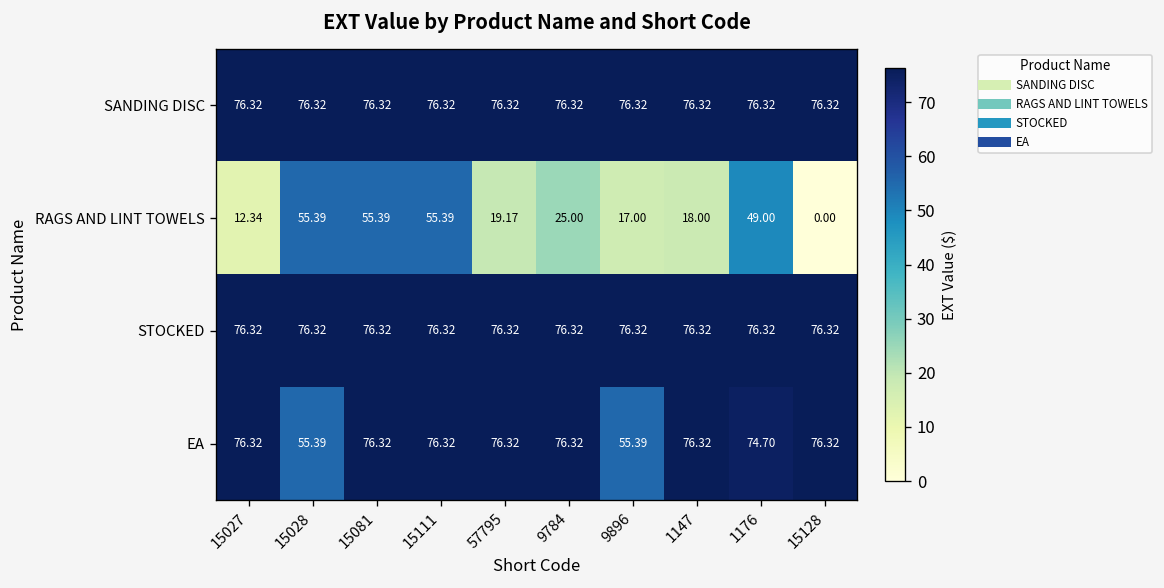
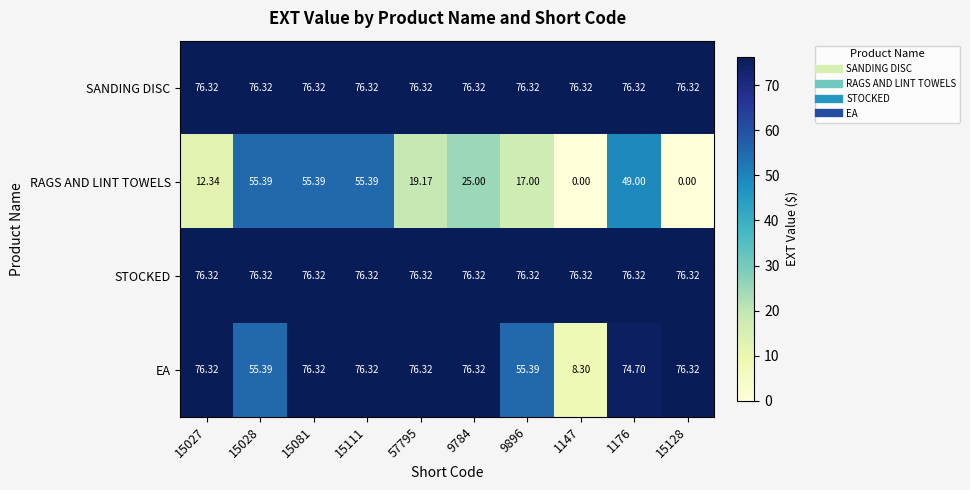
RAGS AND LINT TOWELS, 1147: 18.00 -> 0.00
EA, 1147: 76.32 -> 8.30
